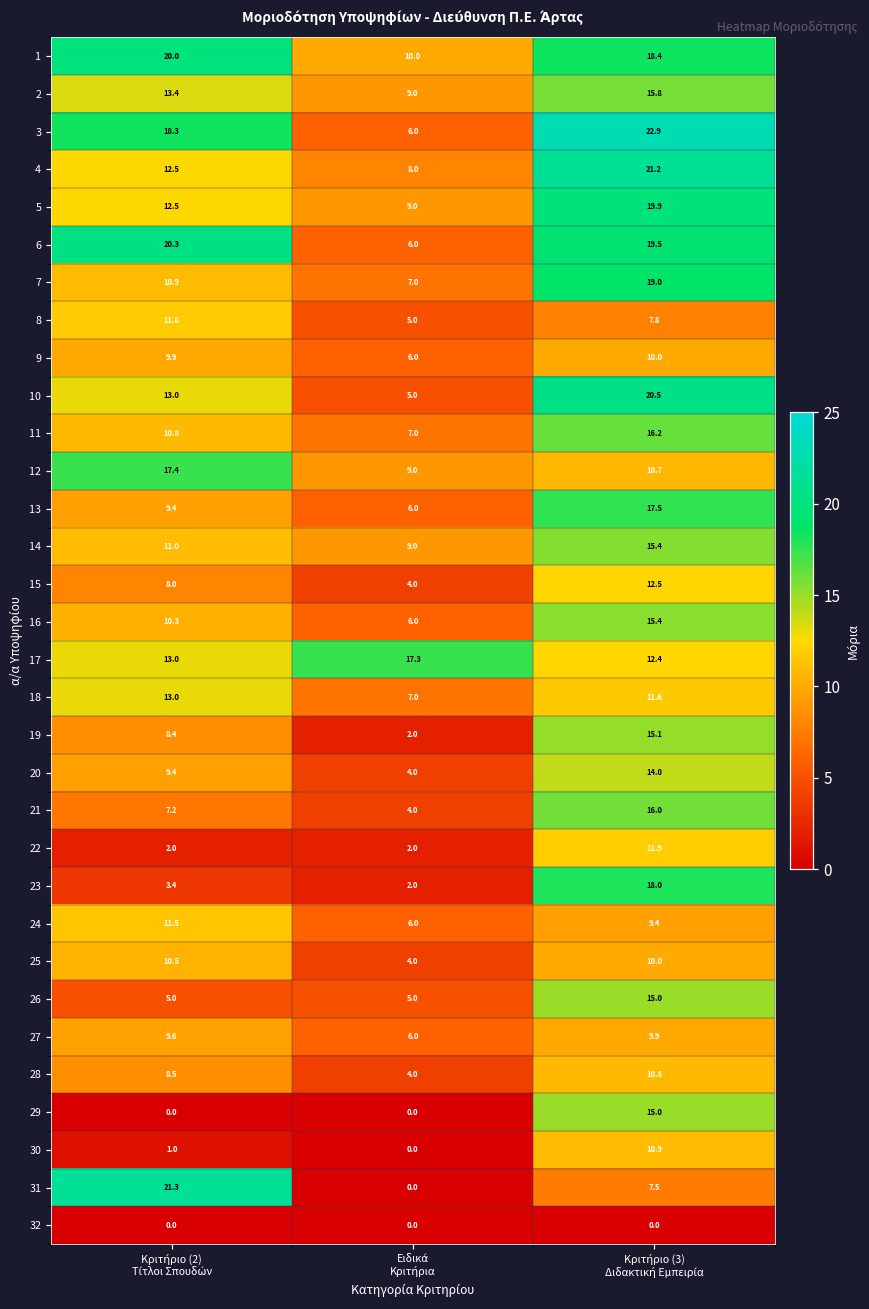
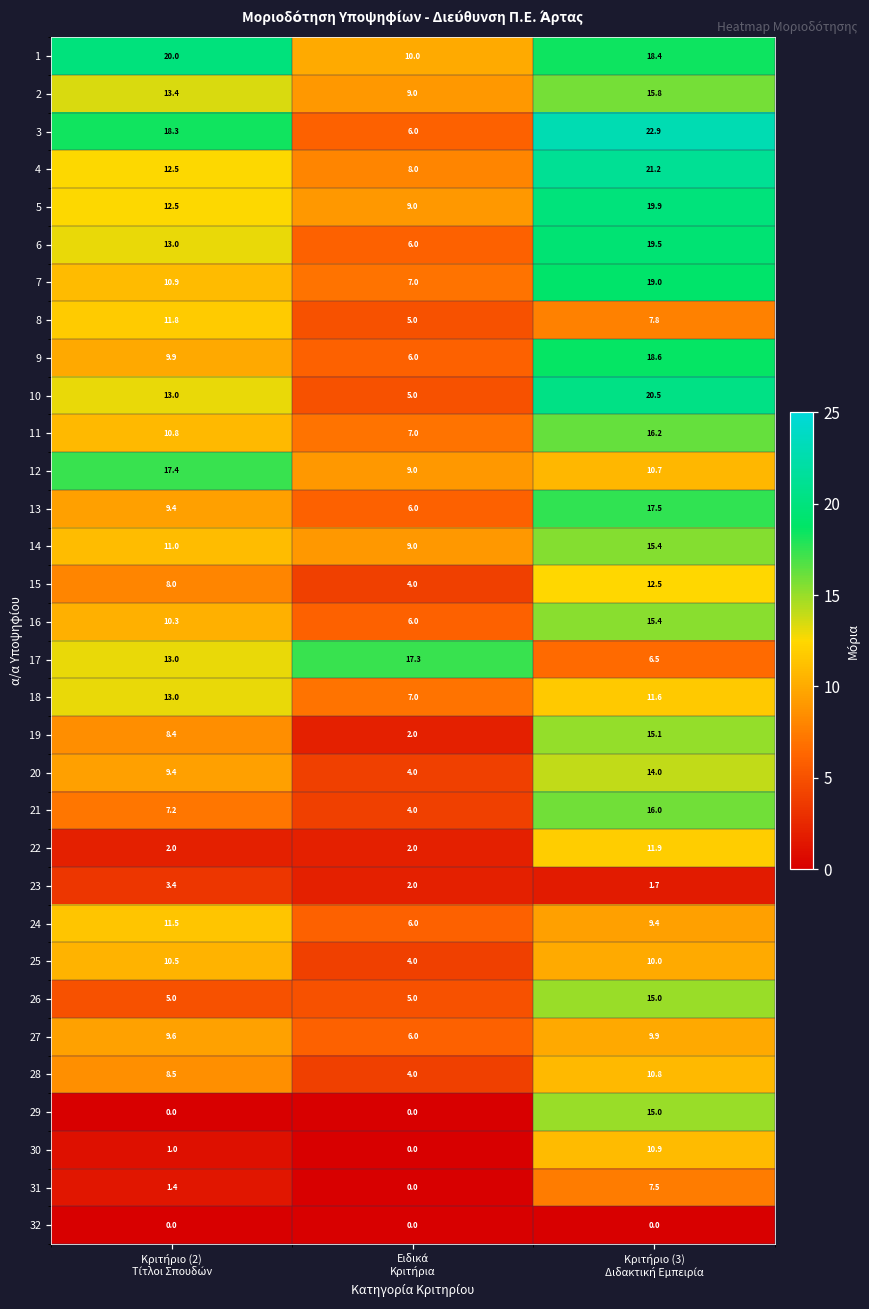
6, Κριτήριο (2) Τίτλοι Σπουδών: 20.3 -> 13.0
9, Κριτήριο (3) Διδακτική Εμπειρία: 10.0 -> 18.6
17, Κριτήριο (3) Διδακτική Εμπειρία: 12.4 -> 6.5
23, Κριτήριο (3) Διδακτική Εμπειρία: 18.0 -> 1.7
31, Κριτήριο (2) Τίτλοι Σπουδών: 21.3 -> 1.4
